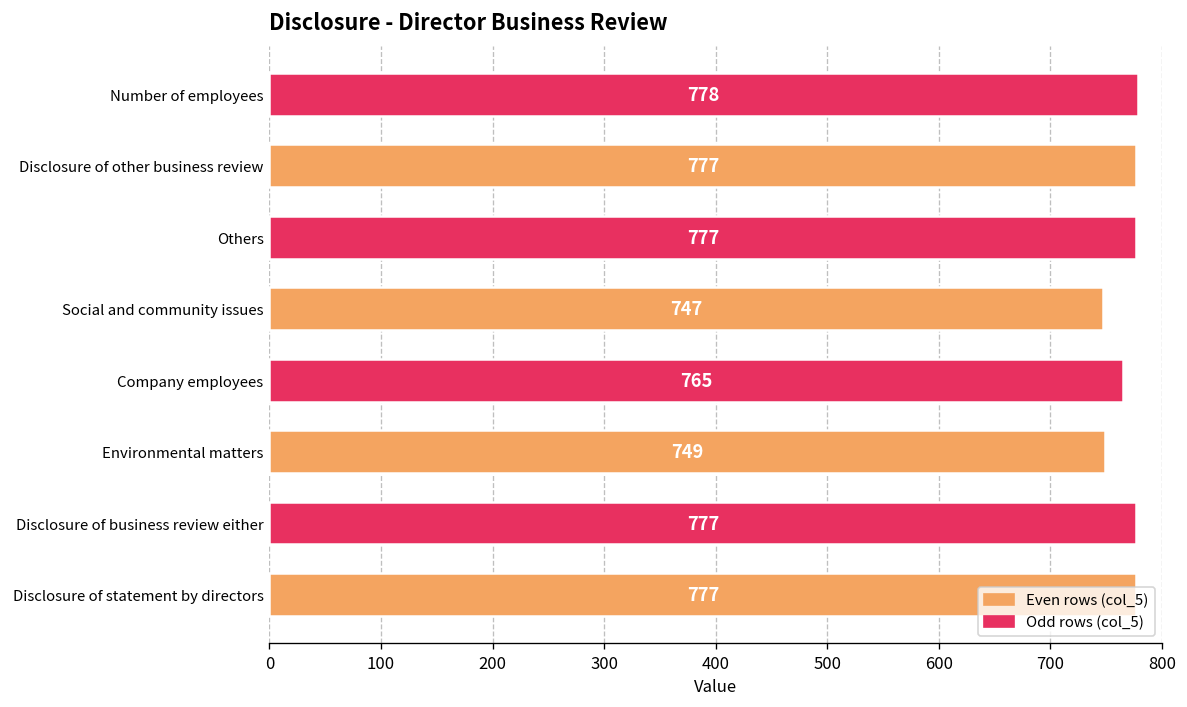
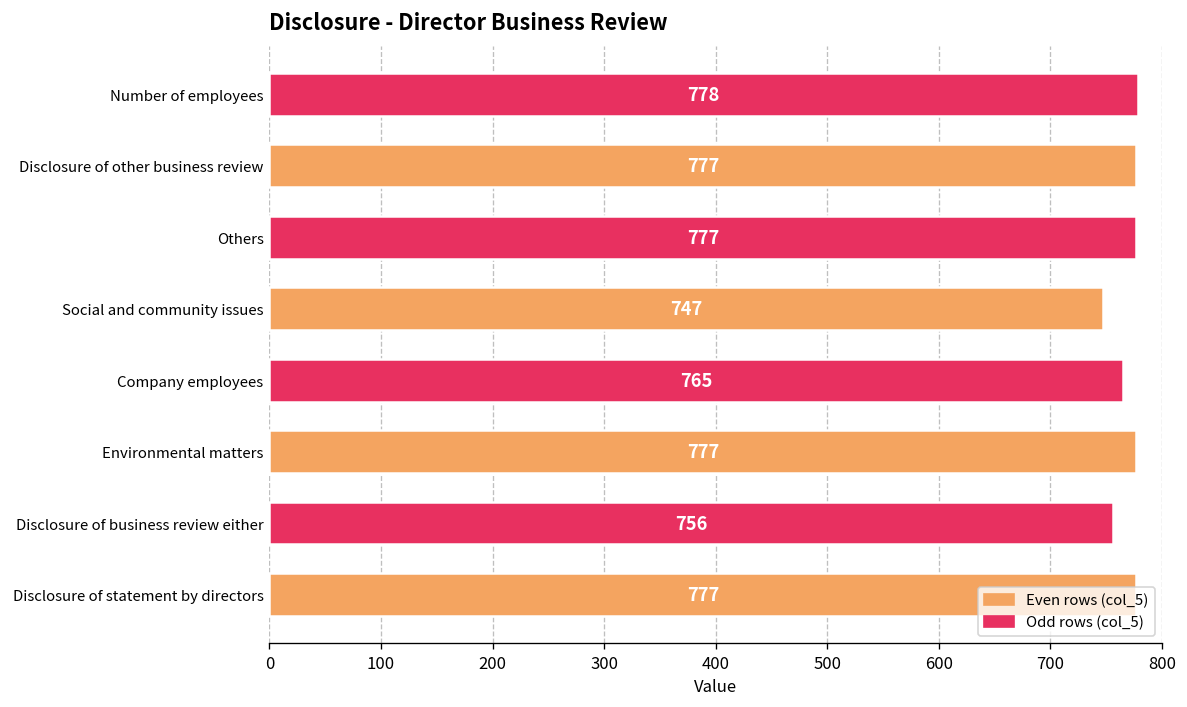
Environmental matters: 749 -> 777
Disclosure of business review either: 777 -> 756
